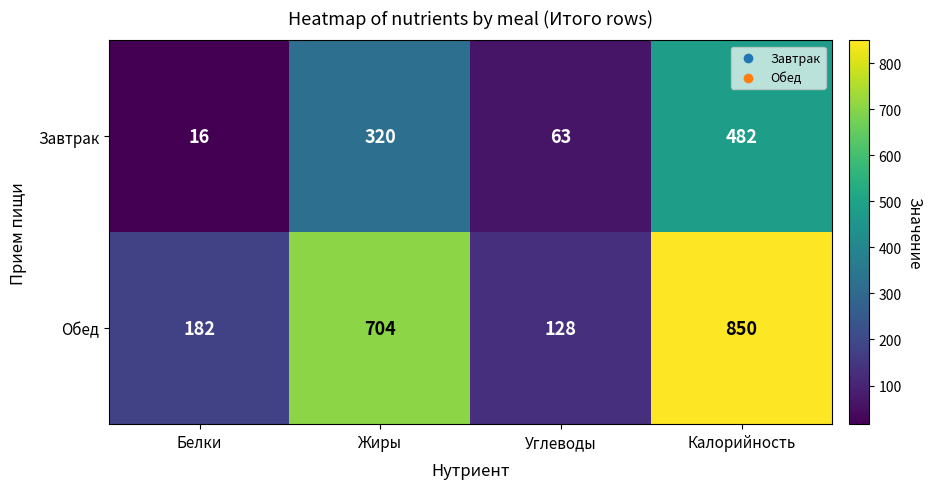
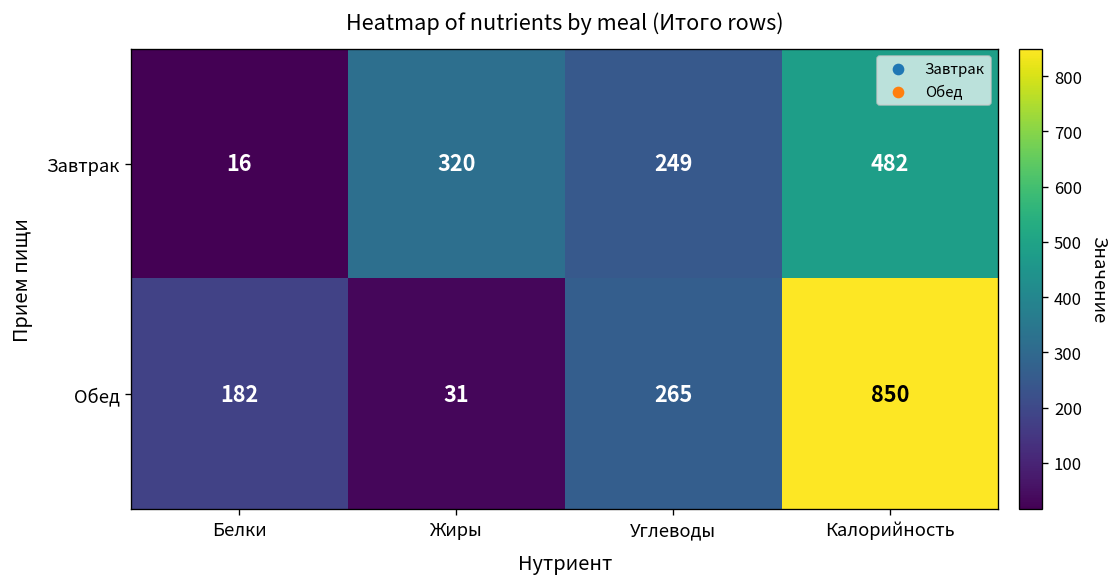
Завтрак, Углеводы: 63 -> 249
Обед, Жиры: 704 -> 31
Обед, Углеводы: 128 -> 265
